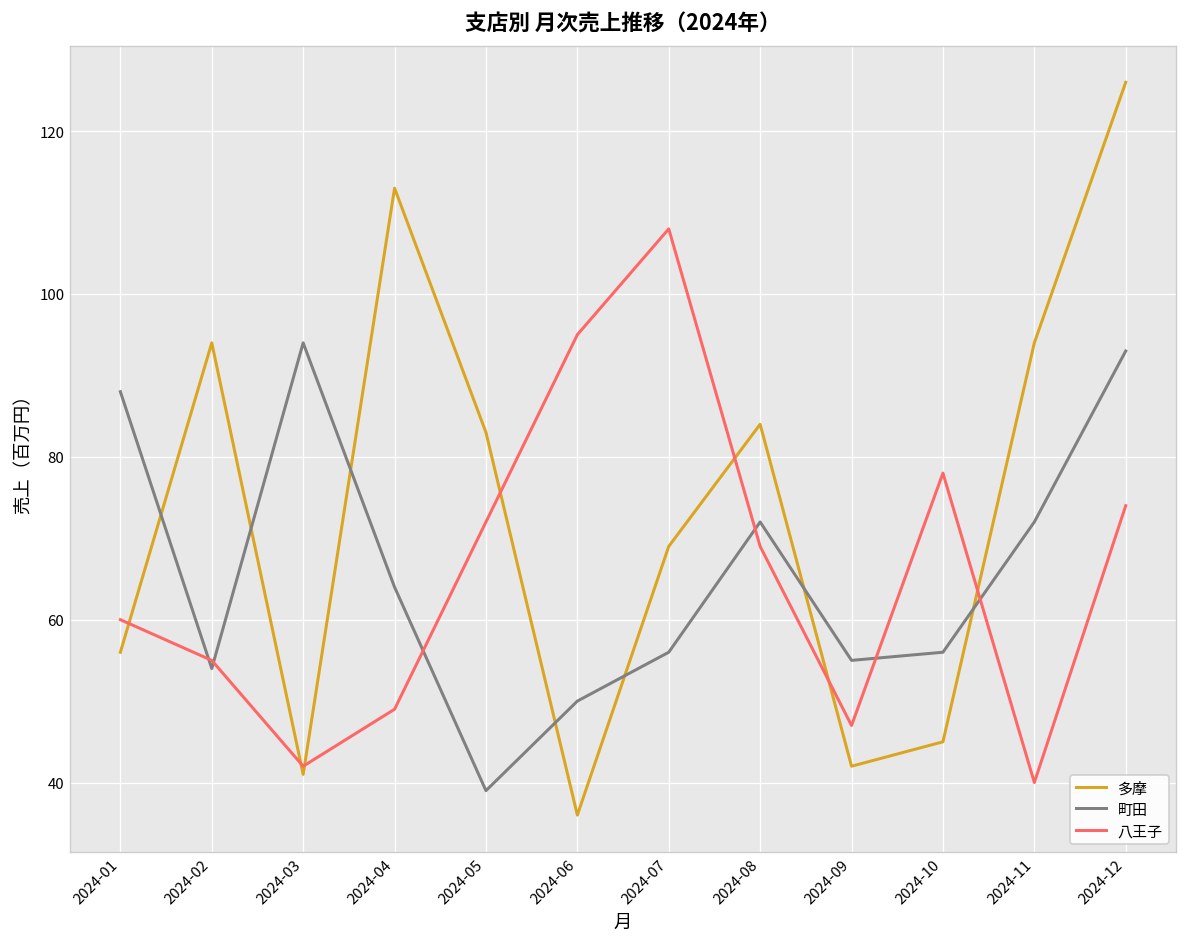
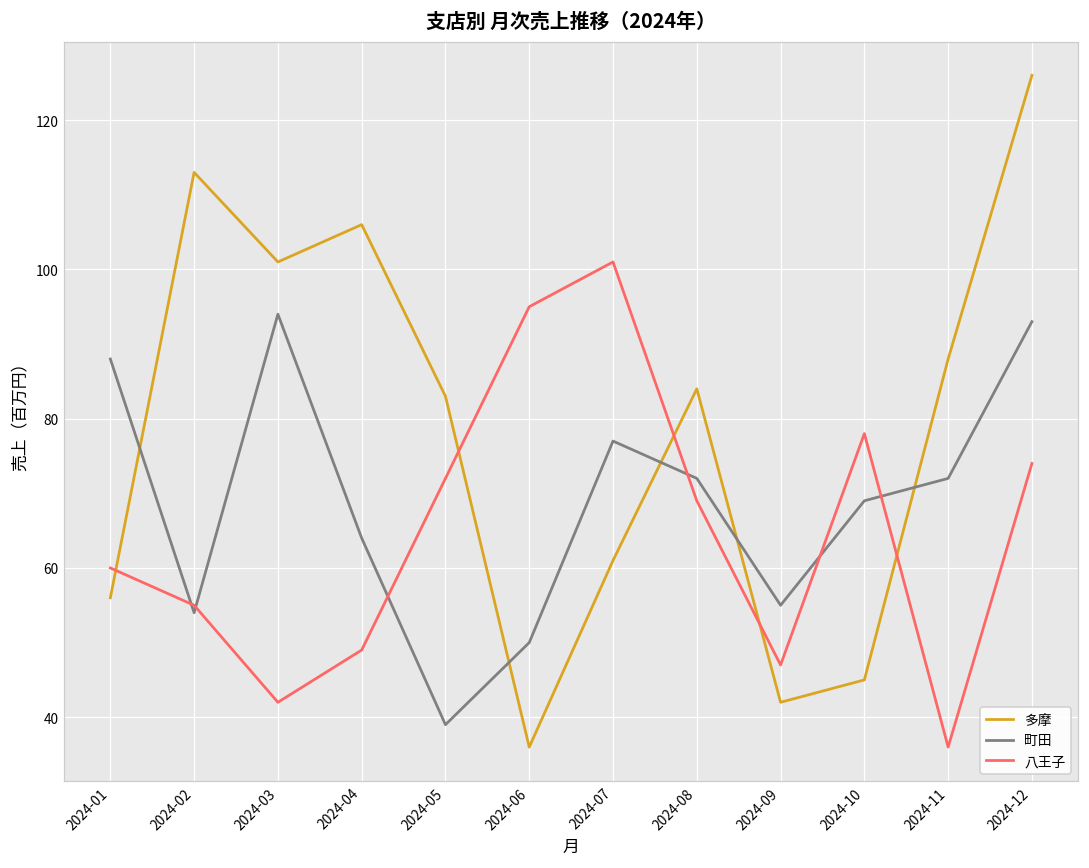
多摩, 2024-02: 94 -> 113
多摩, 2024-03: 41 -> 101
多摩, 2024-04: 113 -> 106
多摩, 2024-07: 69 -> 61
町田, 2024-07: 56 -> 77
八王子, 2024-07: 108 -> 101
町田, 2024-10: 56 -> 69
多摩, 2024-11: 94 -> 88
八王子, 2024-11: 40 -> 36
